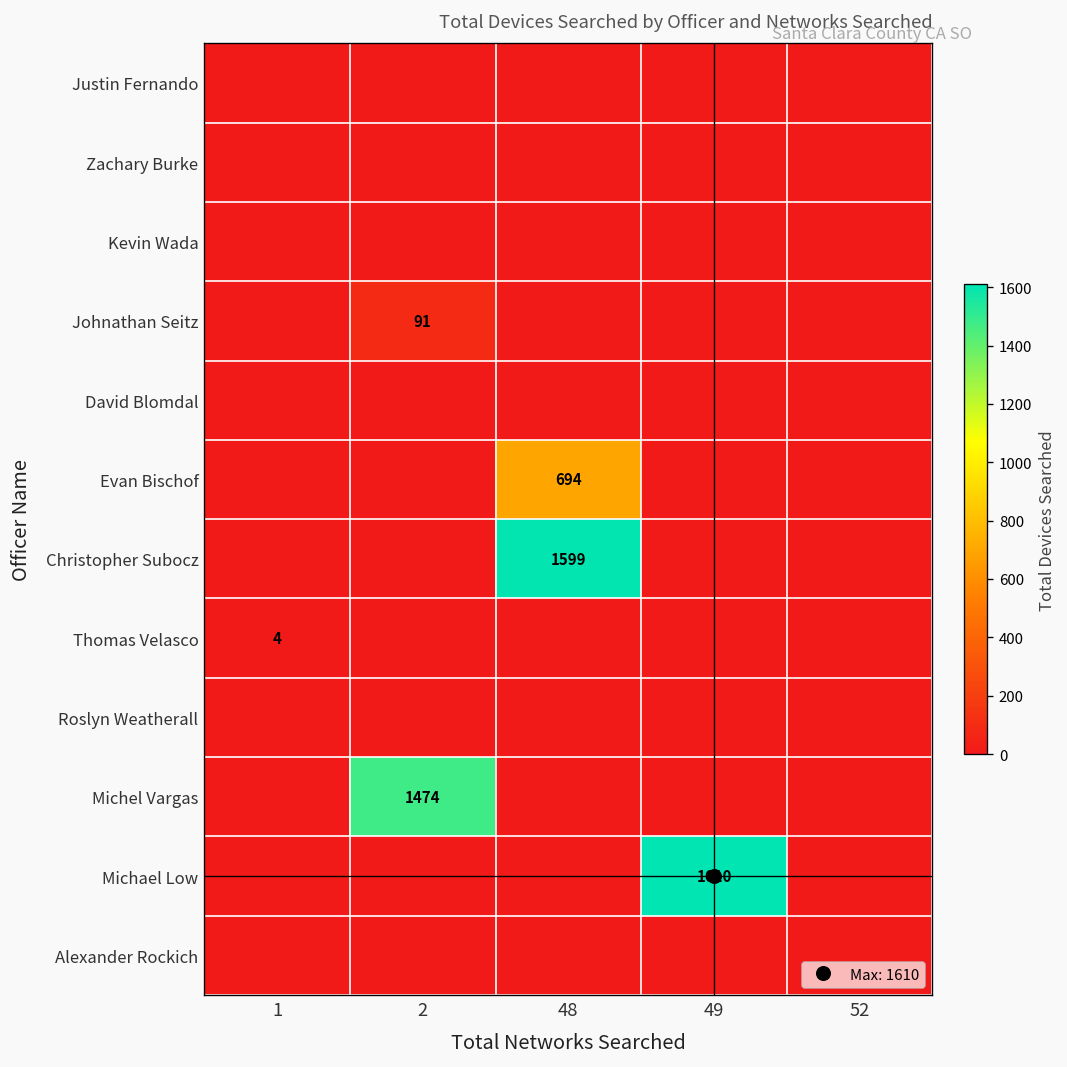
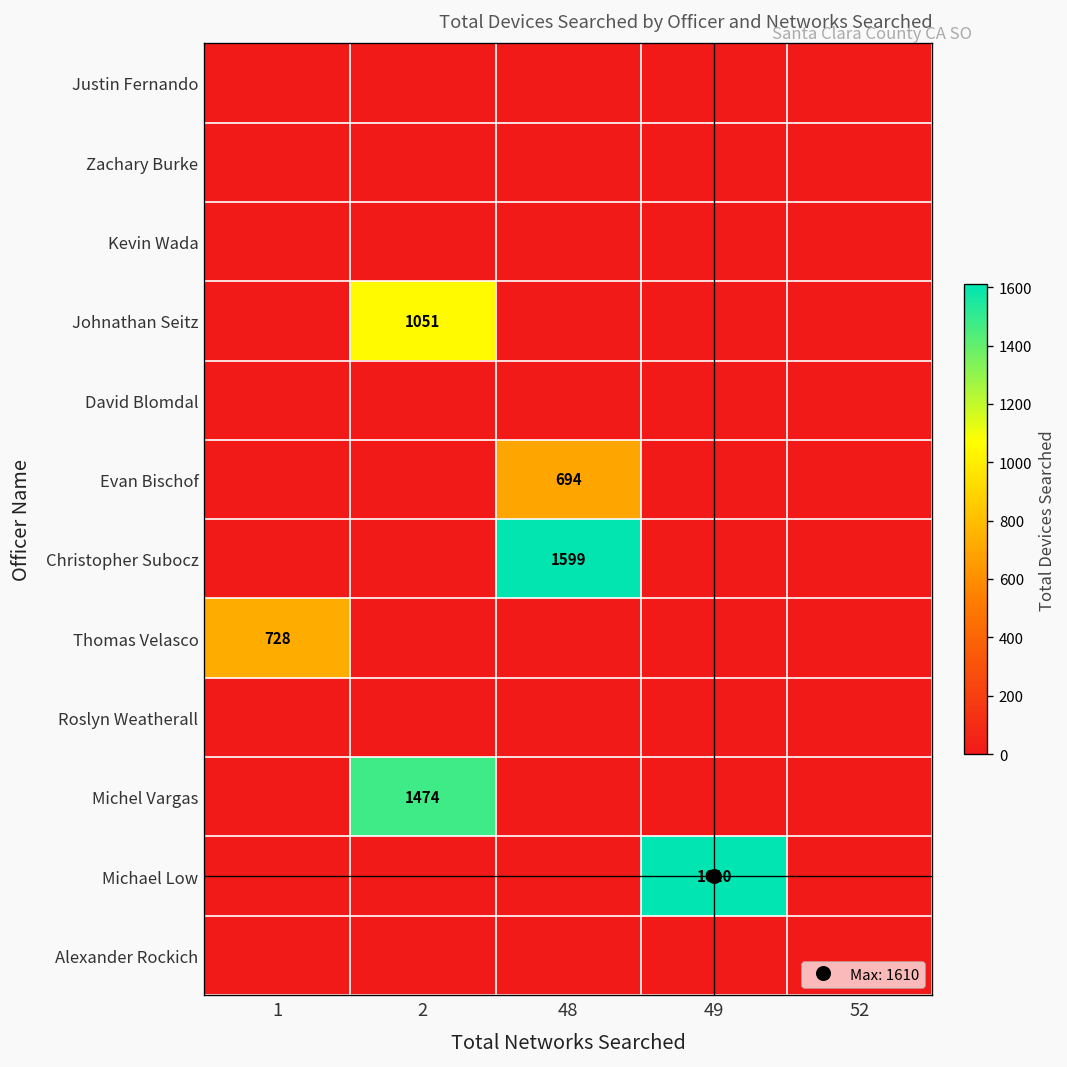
Johnathan Seitz, 2: 91 -> 1051
Thomas Velasco, 1: 4 -> 728
